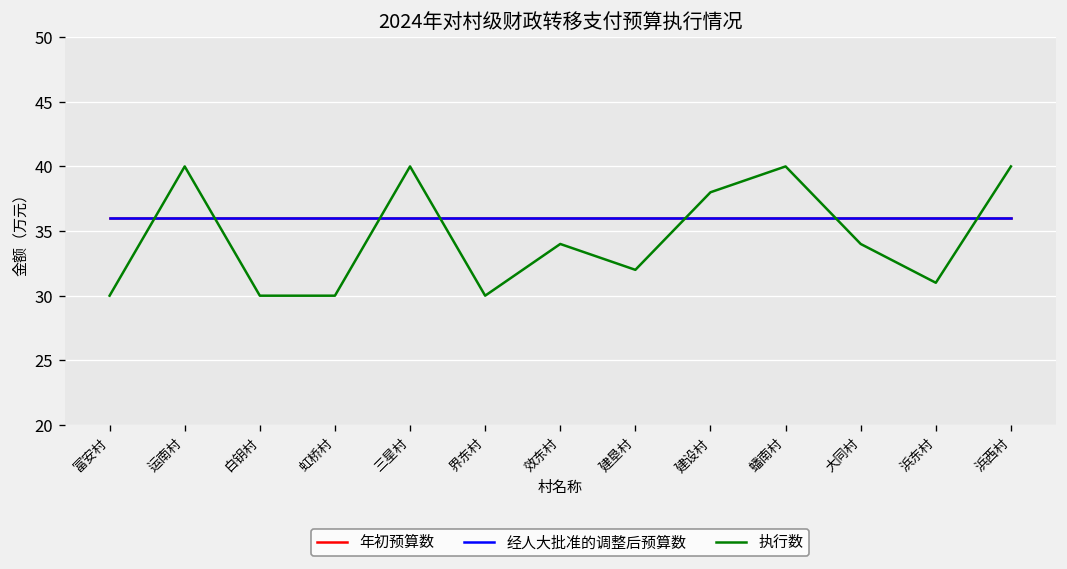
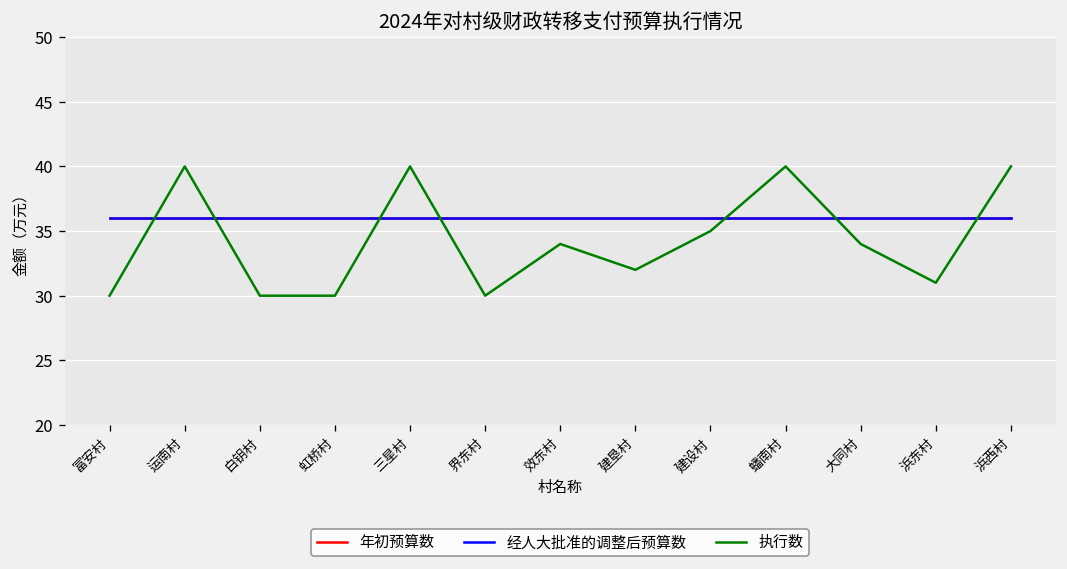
执行数, 建设村: 38 -> 35
